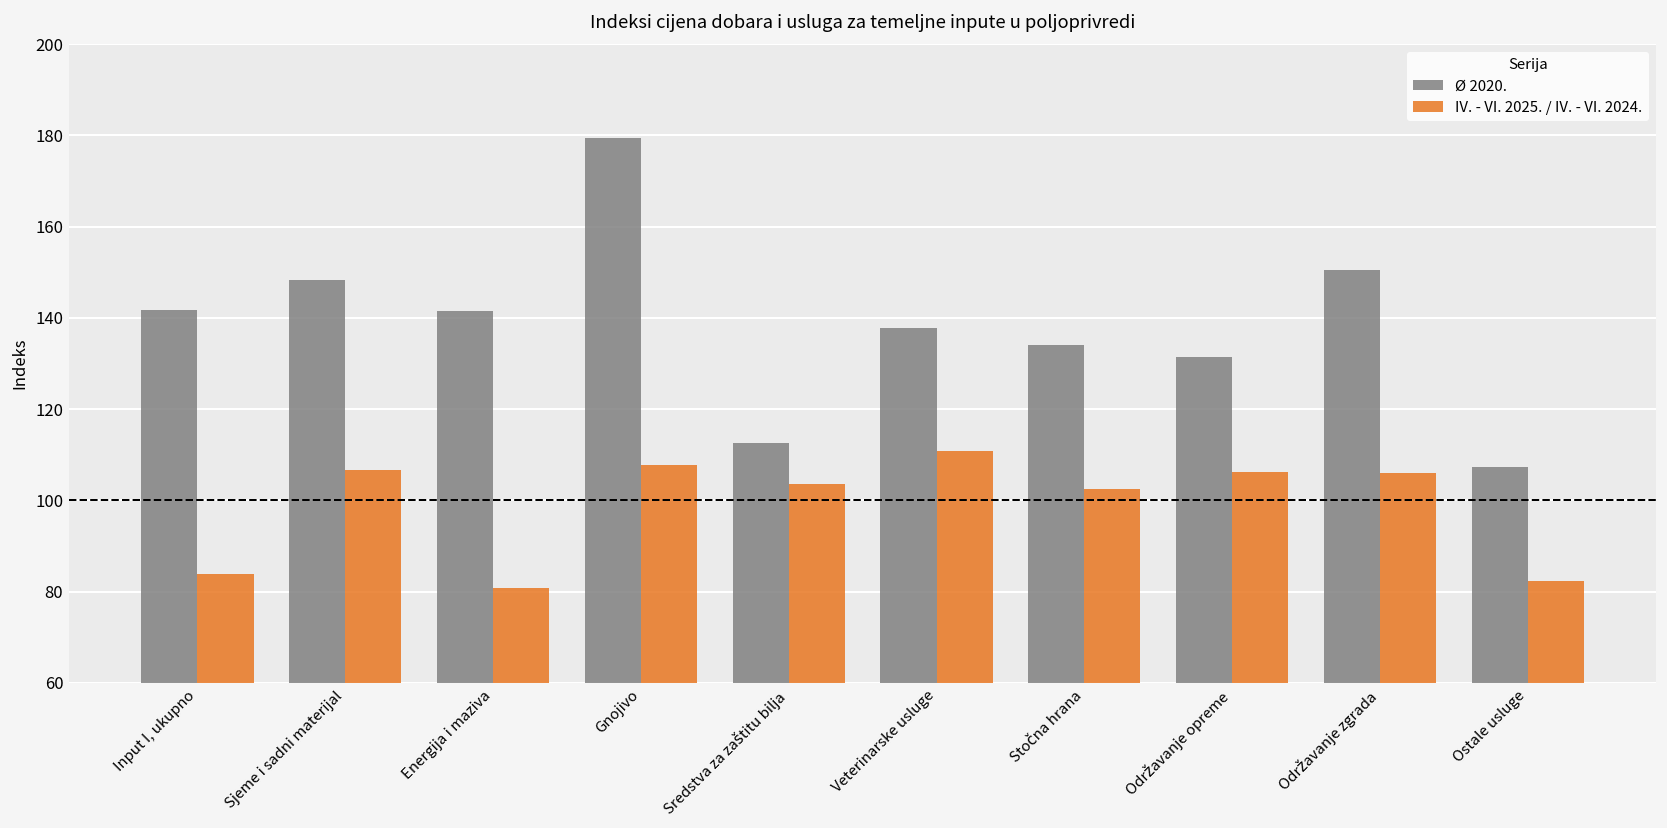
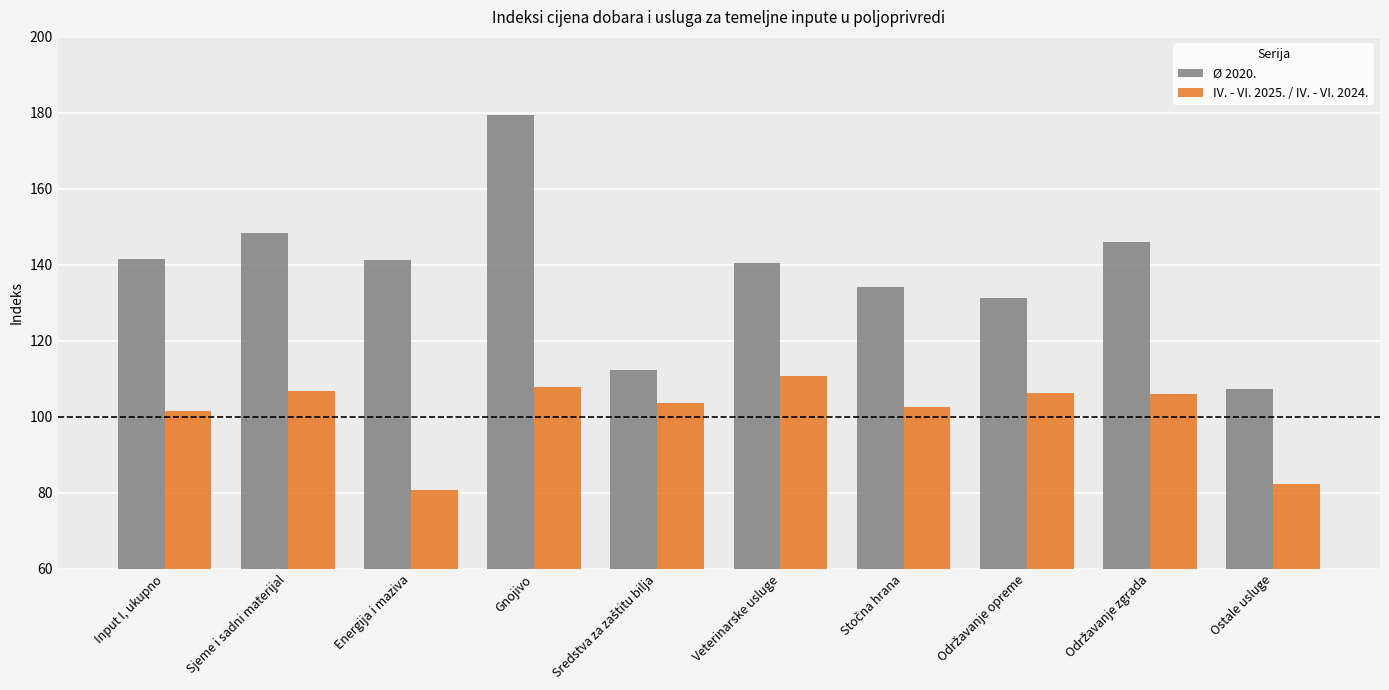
IV. - VI. 2025. / IV. - VI. 2024., Input I, ukupno: 84 -> 102
Ø 2020., Veterinarske usluge: 138 -> 141
Ø 2020., Održavanje zgrada: 150 -> 146
